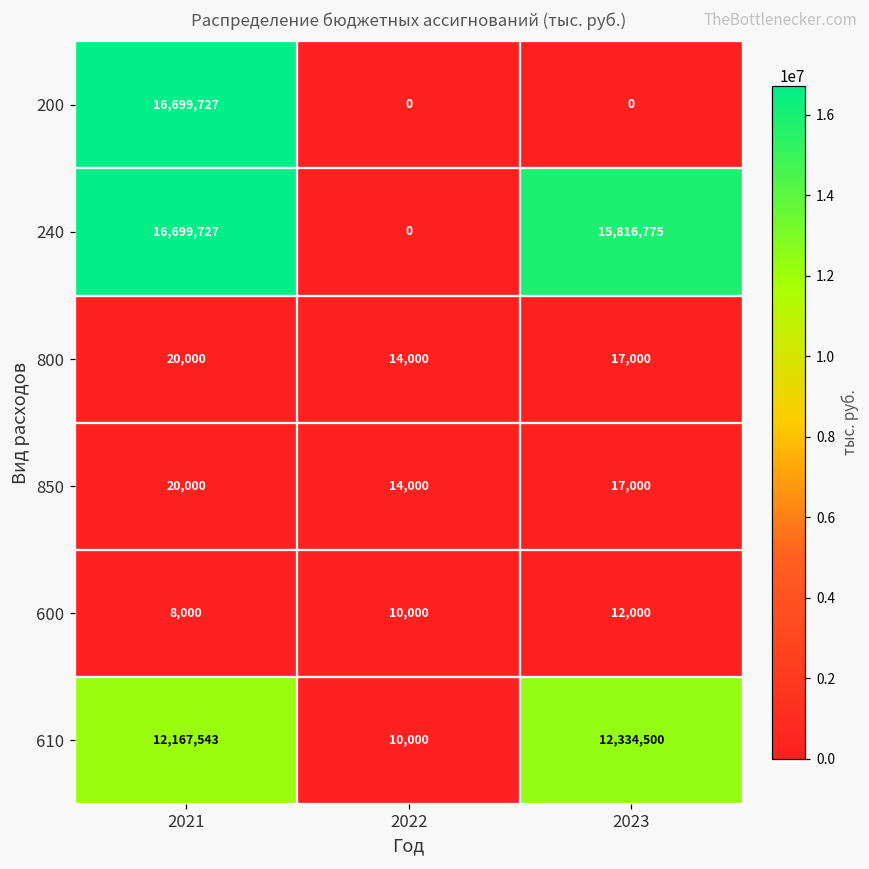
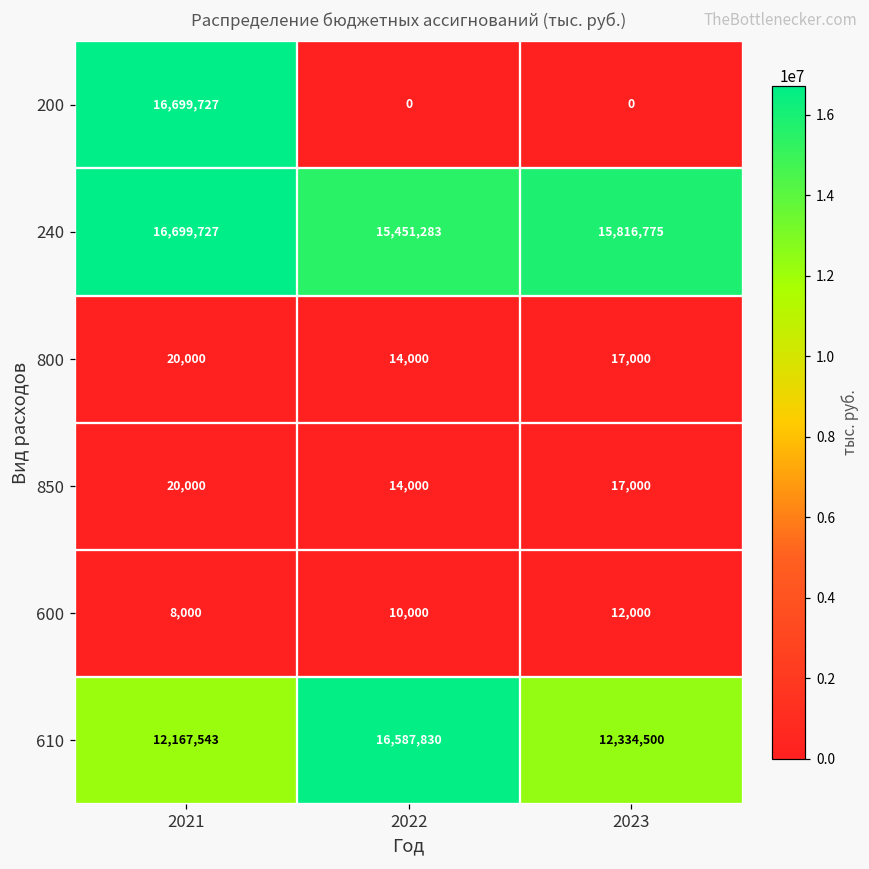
240, 2022: 0 -> 15,451,283
610, 2022: 10,000 -> 16,587,830
